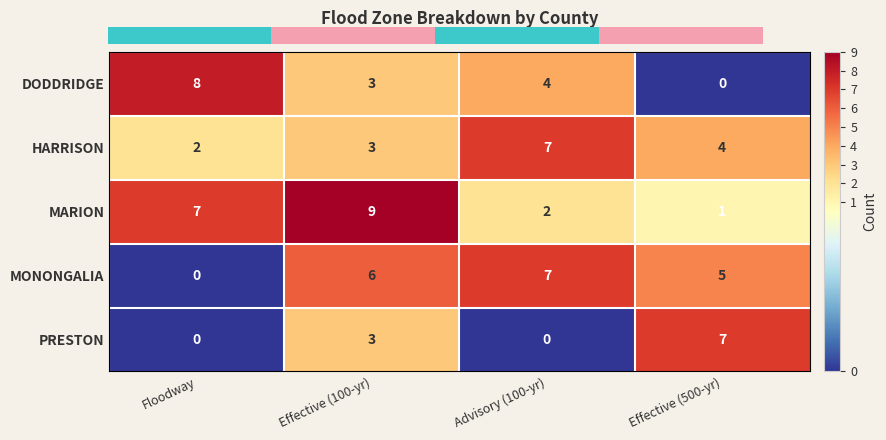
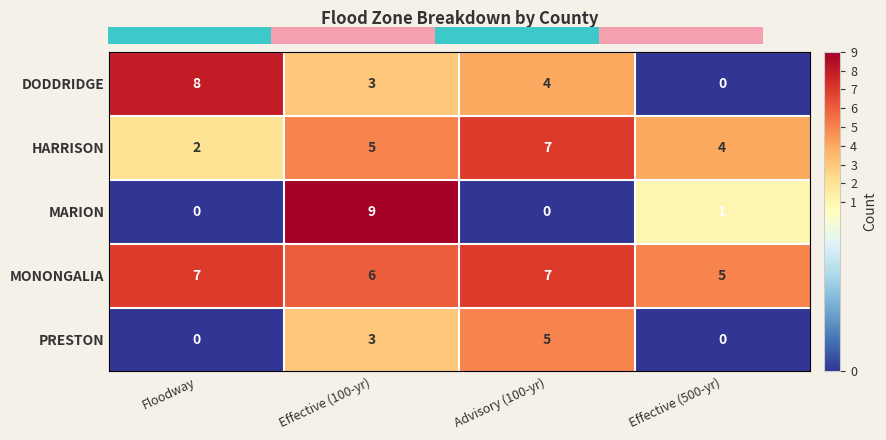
Flood Zone Breakdown by County, HARRISON, Effective (100-yr): 3 -> 5
Flood Zone Breakdown by County, MARION, Floodway: 7 -> 0
Flood Zone Breakdown by County, MARION, Advisory (100-yr): 2 -> 0
Flood Zone Breakdown by County, MONONGALIA, Floodway: 0 -> 7
Flood Zone Breakdown by County, PRESTON, Advisory (100-yr): 0 -> 5
Flood Zone Breakdown by County, PRESTON, Effective (500-yr): 7 -> 0
